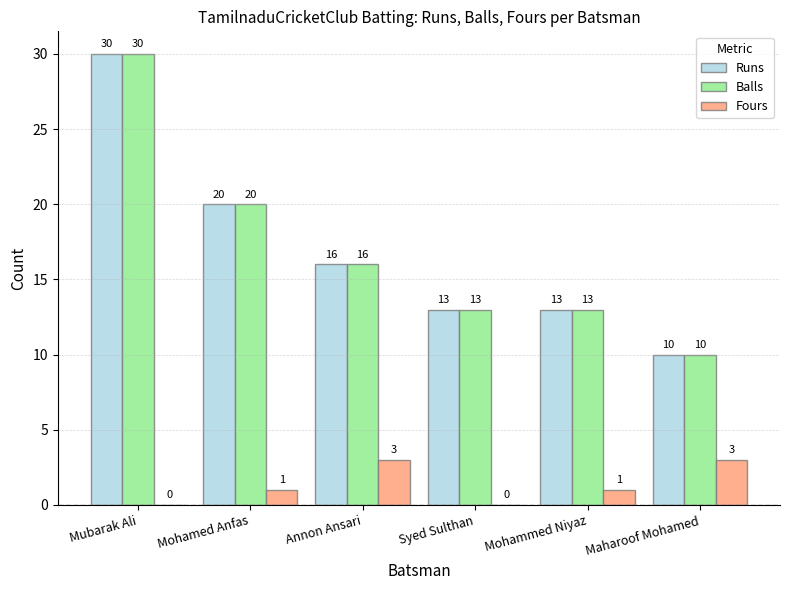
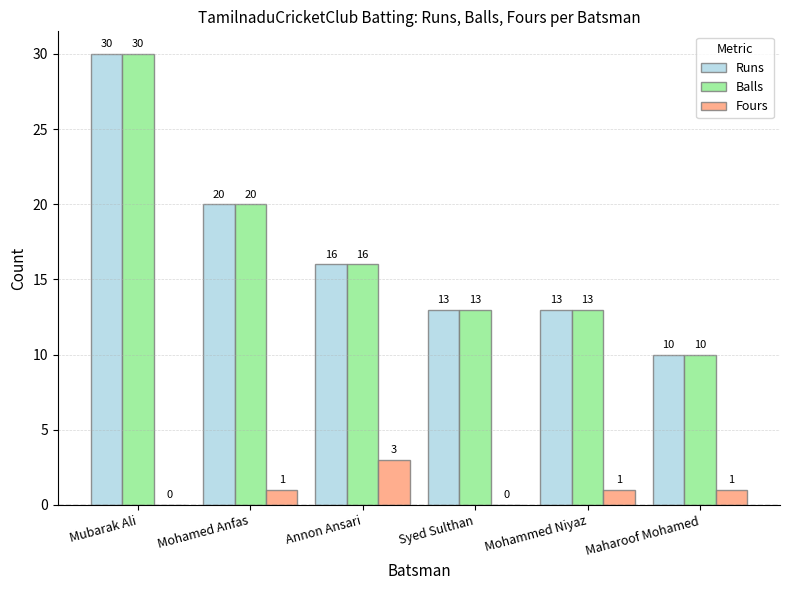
Fours, Maharoof Mohamed: 3 -> 1
